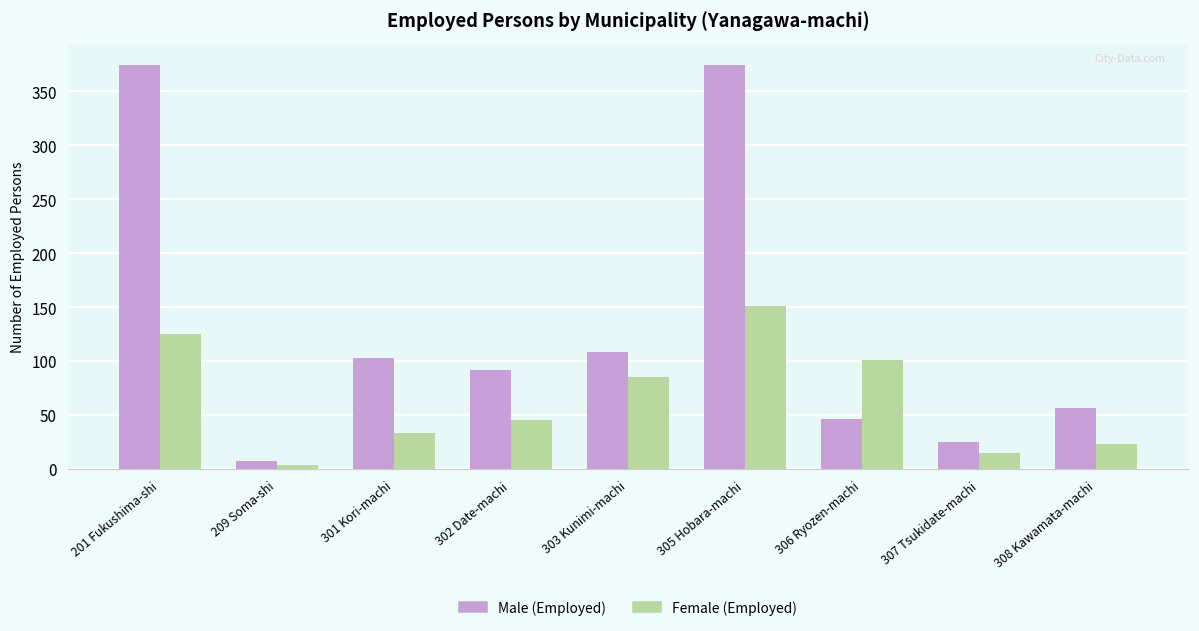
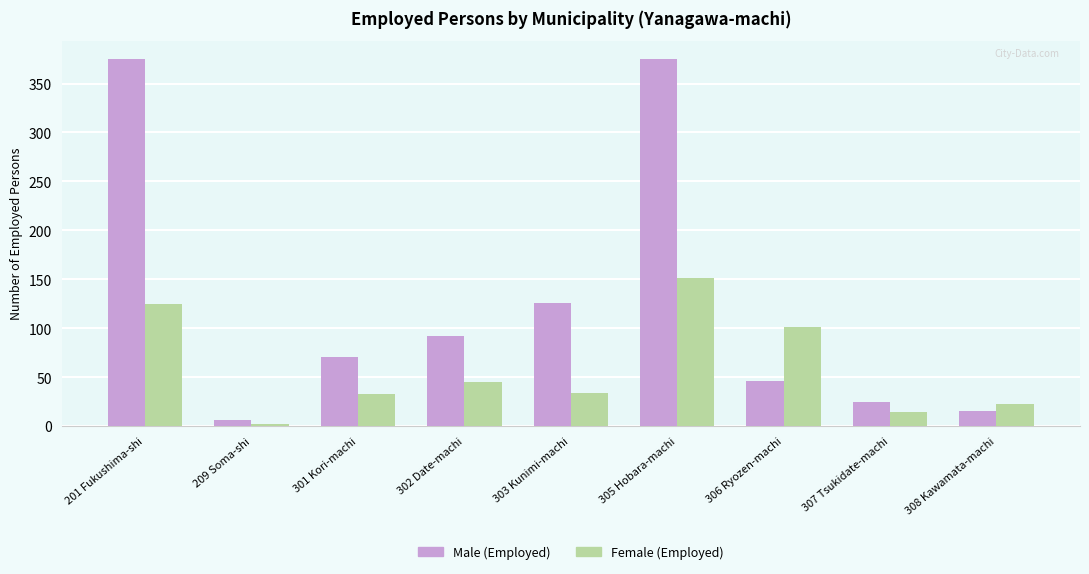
Male (Employed), 301 Kori-machi: 100 -> 70
Male (Employed), 303 Kunimi-machi: 110 -> 130
Female (Employed), 303 Kunimi-machi: 90 -> 30
Male (Employed), 308 Kawamata-machi: 60 -> 20
